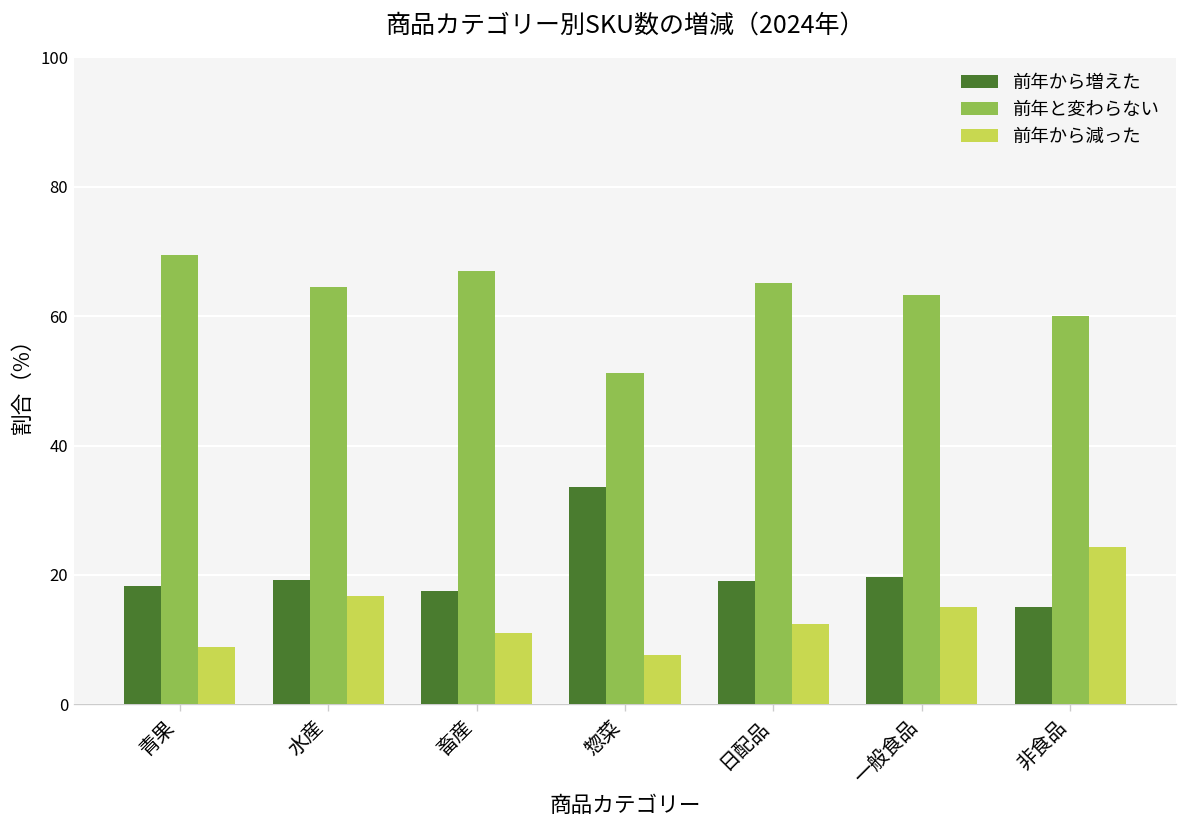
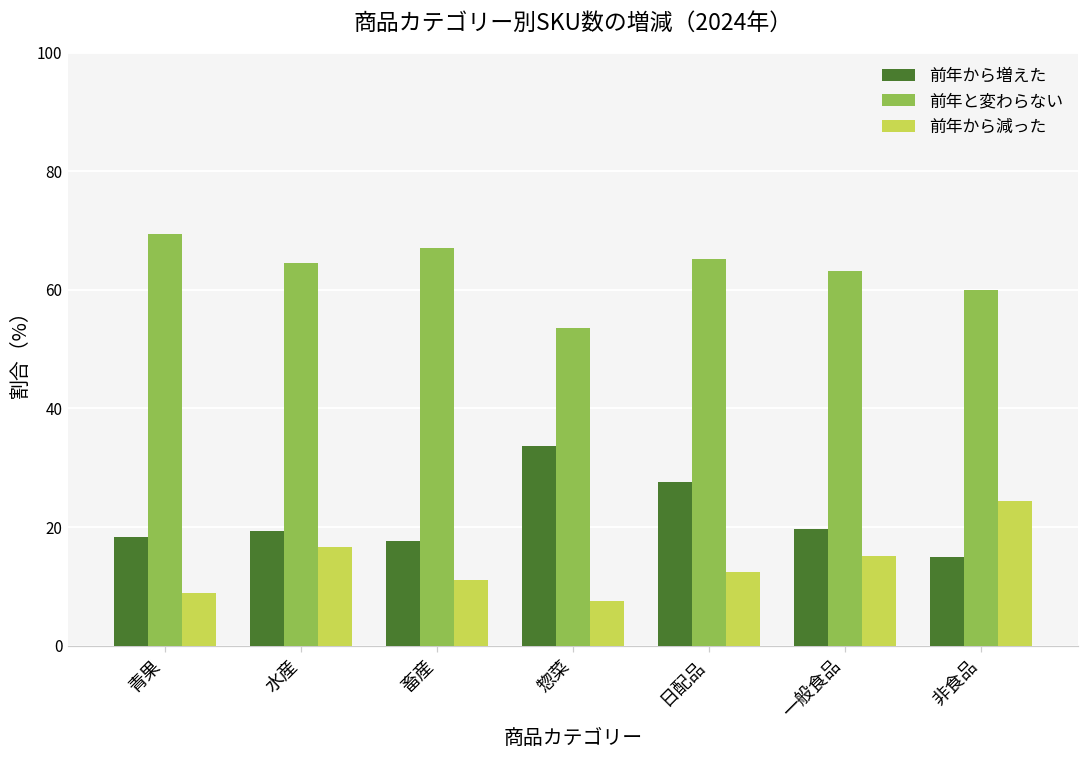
前年と変わらない, 惣菜: 51 -> 54
前年から増えた, 日配品: 19 -> 28
